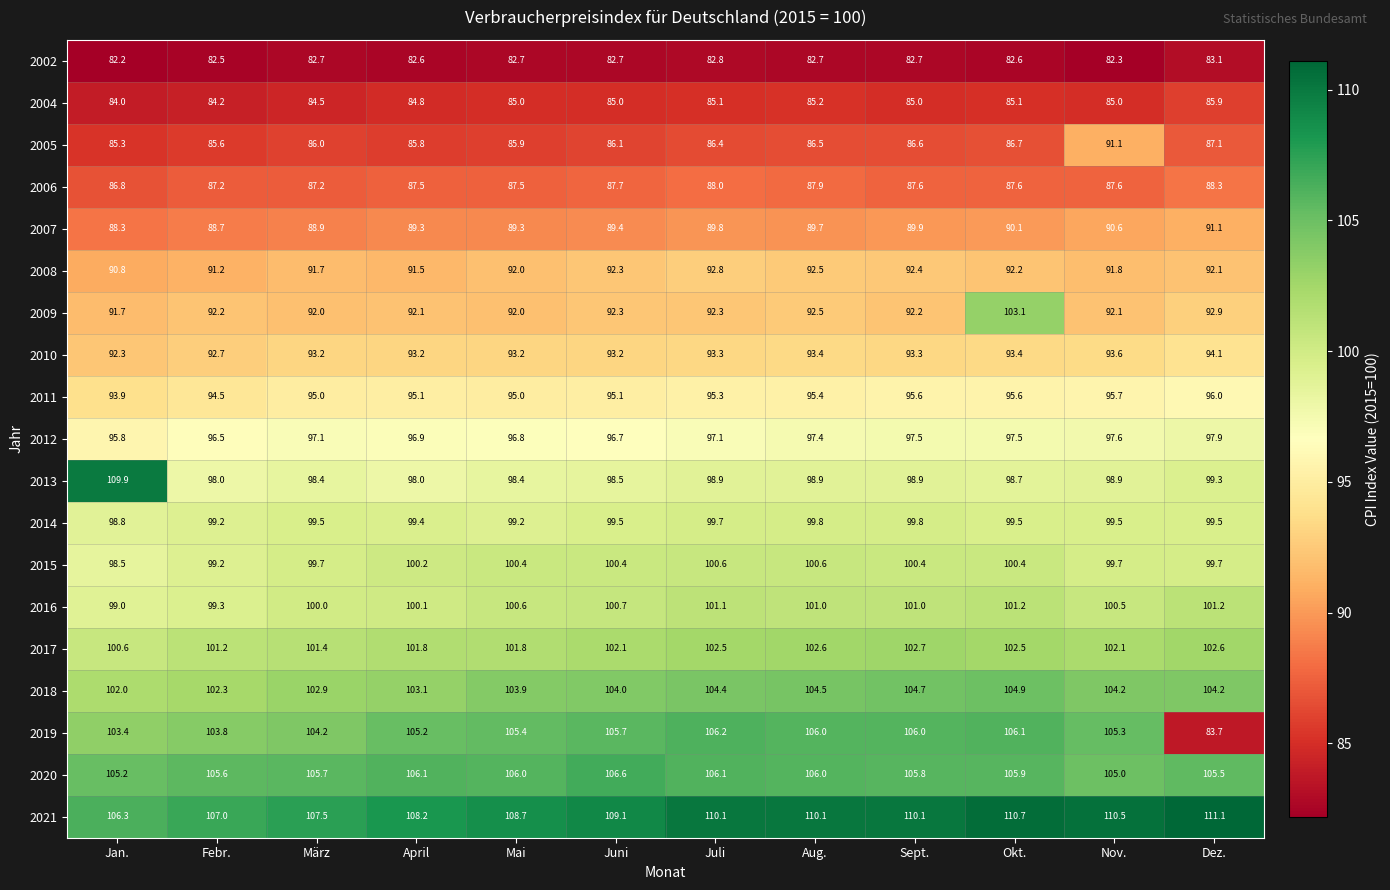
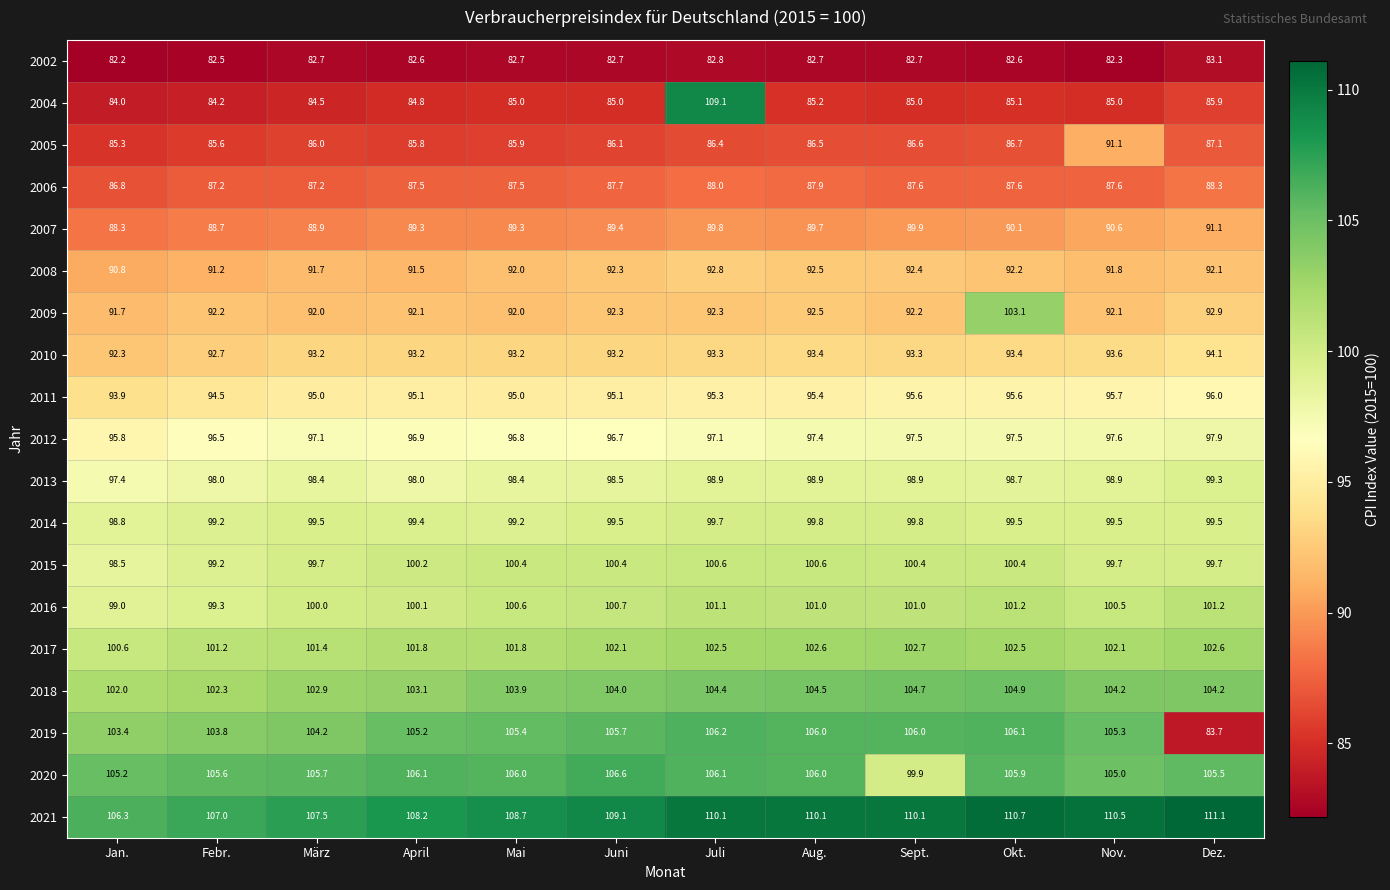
2004, Juli: 85.1 -> 109.1
2013, Jan.: 109.9 -> 97.4
2020, Sept.: 105.8 -> 99.9
